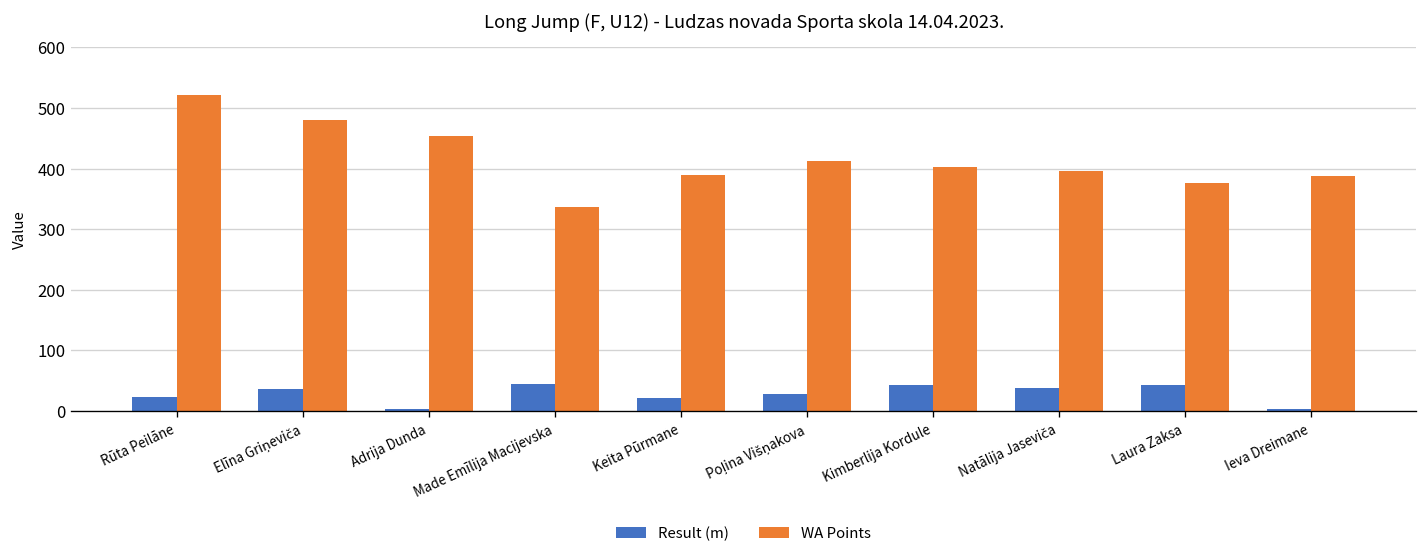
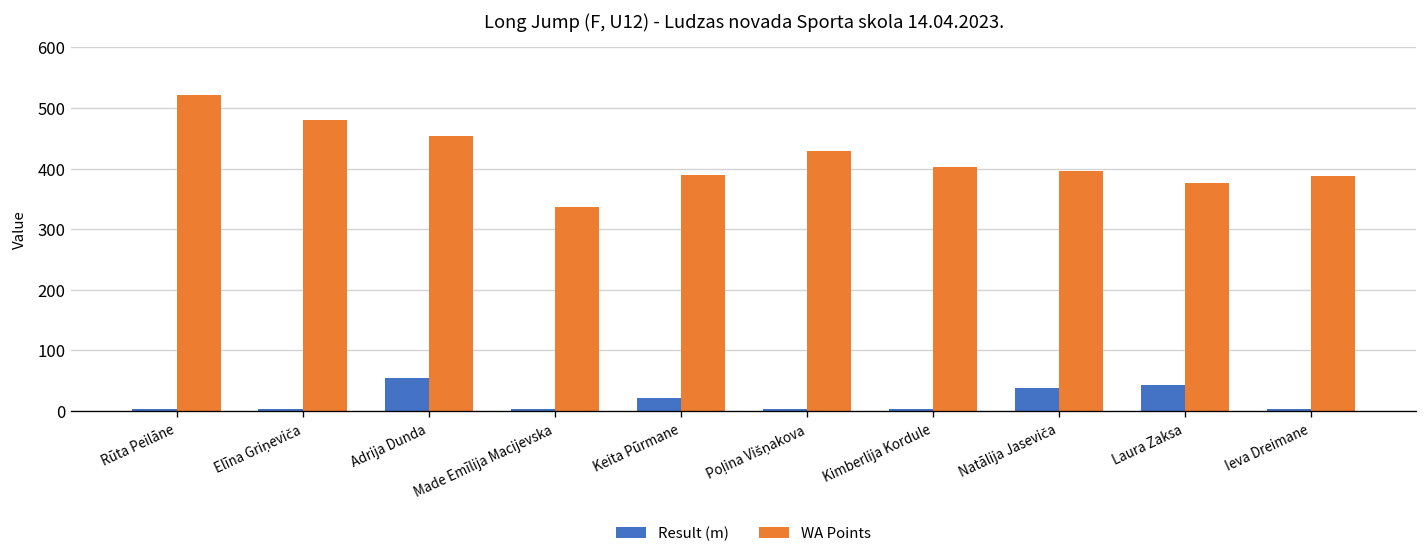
Result (m), Rūta Peilāne: 20 -> 0
Result (m), Elīna Griņeviča: 40 -> 0
Result (m), Adrija Dunda: 0 -> 50
Result (m), Made Emīlija Macijevska: 40 -> 0
Result (m), Poļina Višņakova: 30 -> 0
WA Points, Poļina Višņakova: 410 -> 430
Result (m), Kimberlija Kordule: 40 -> 0
